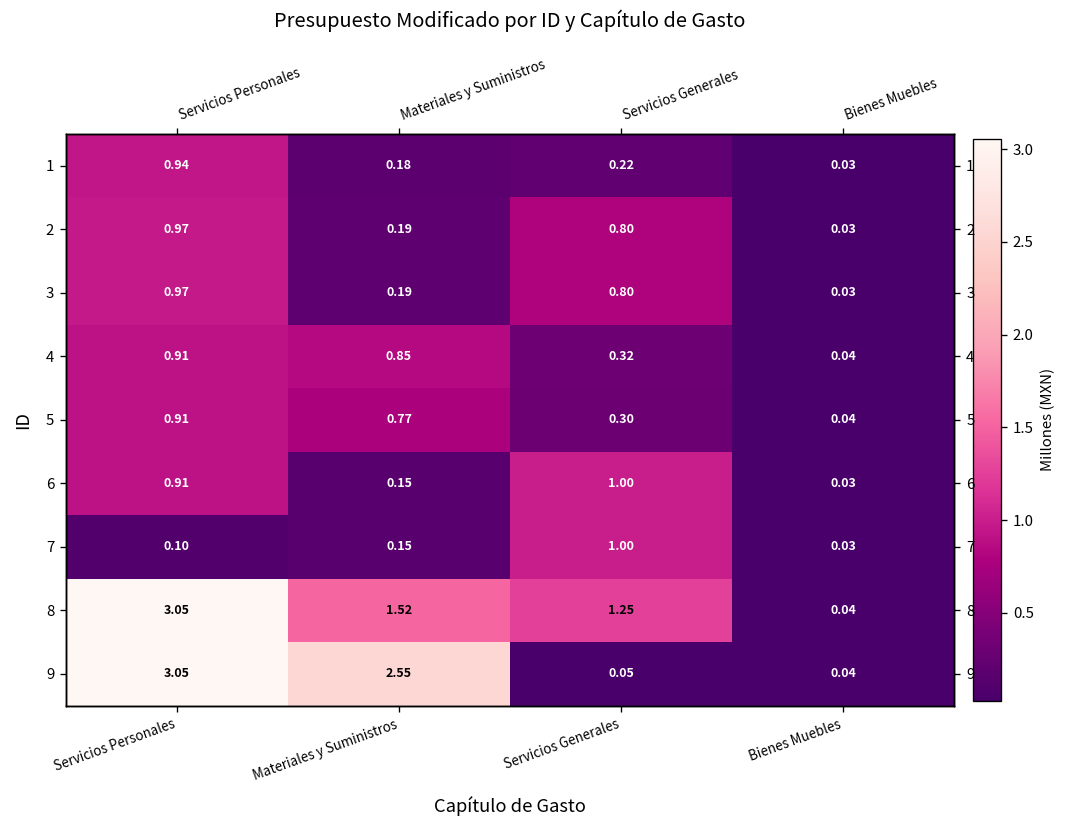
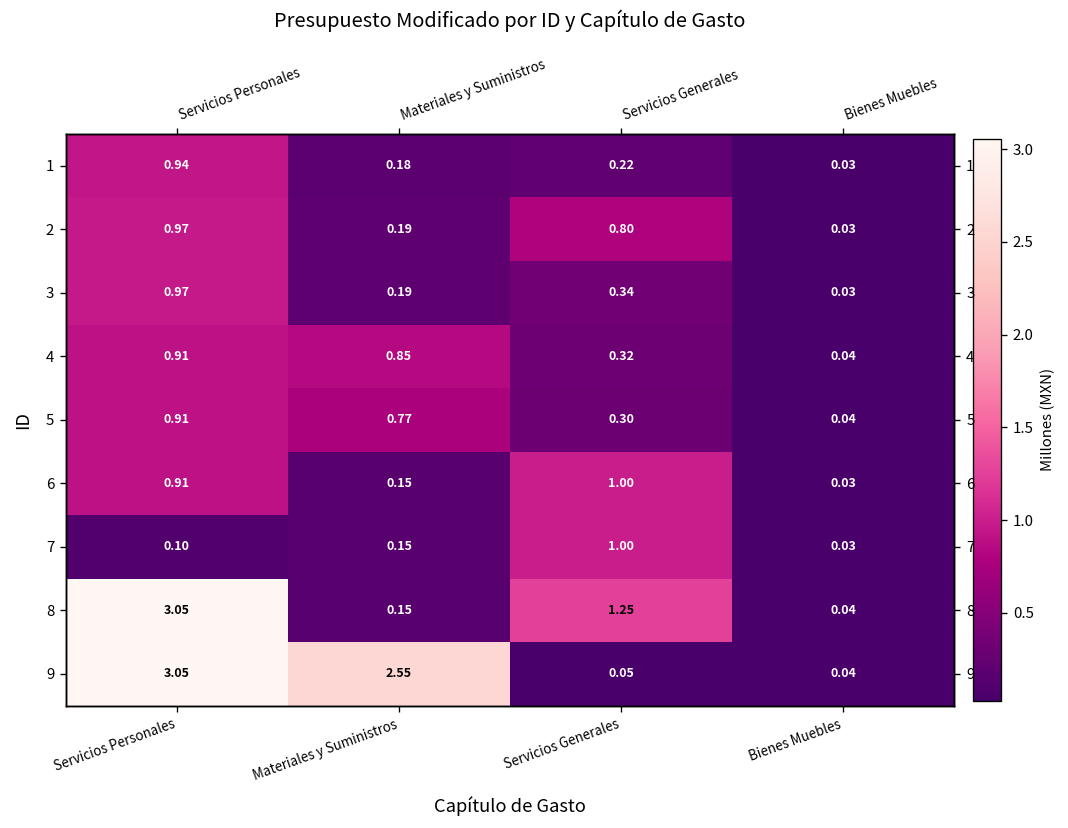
3, Servicios Generales: 0.80 -> 0.34
8, Materiales y Suministros: 1.52 -> 0.15
